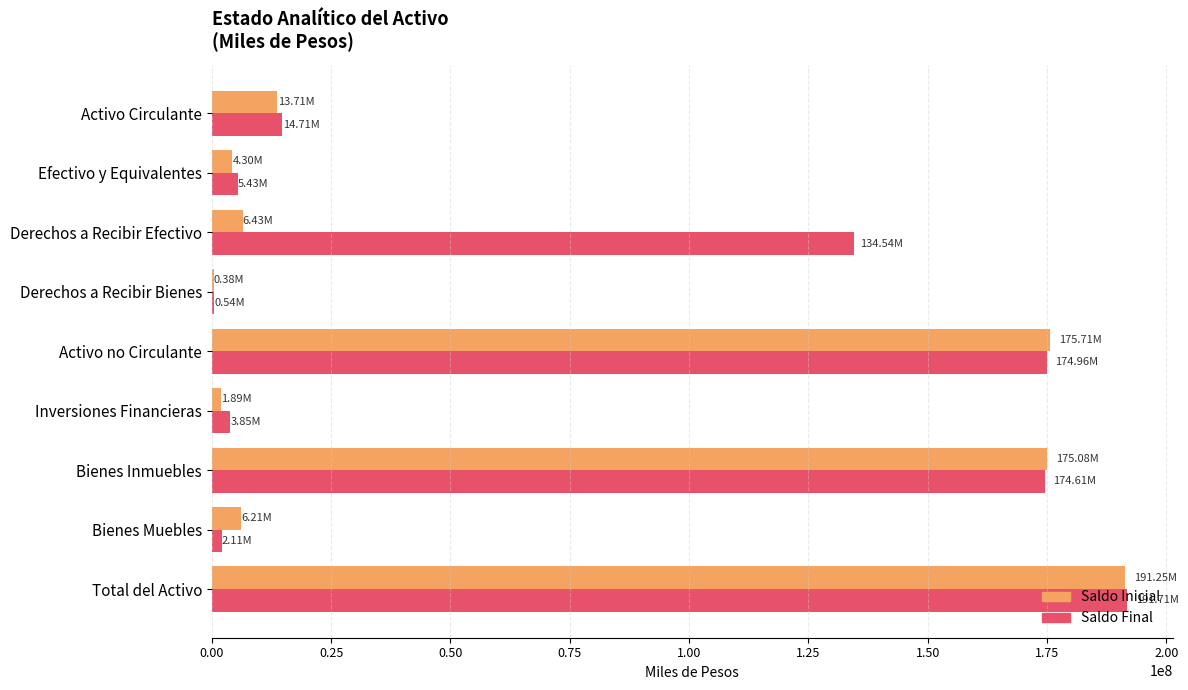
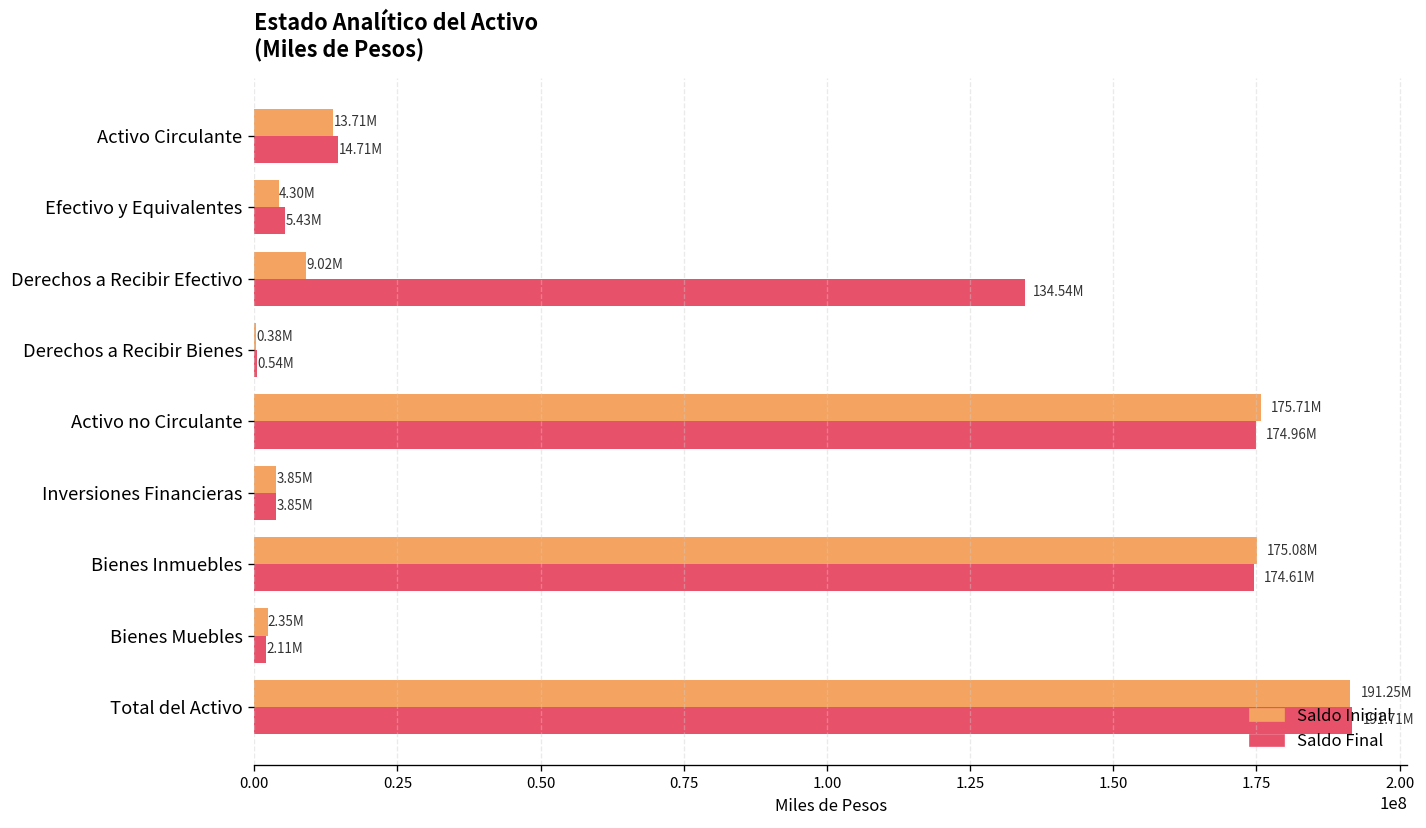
Saldo Inicial, Derechos a Recibir Efectivo: 6.43M -> 9.02M
Saldo Inicial, Inversiones Financieras: 1.89M -> 3.85M
Saldo Inicial, Bienes Muebles: 6.21M -> 2.35M
